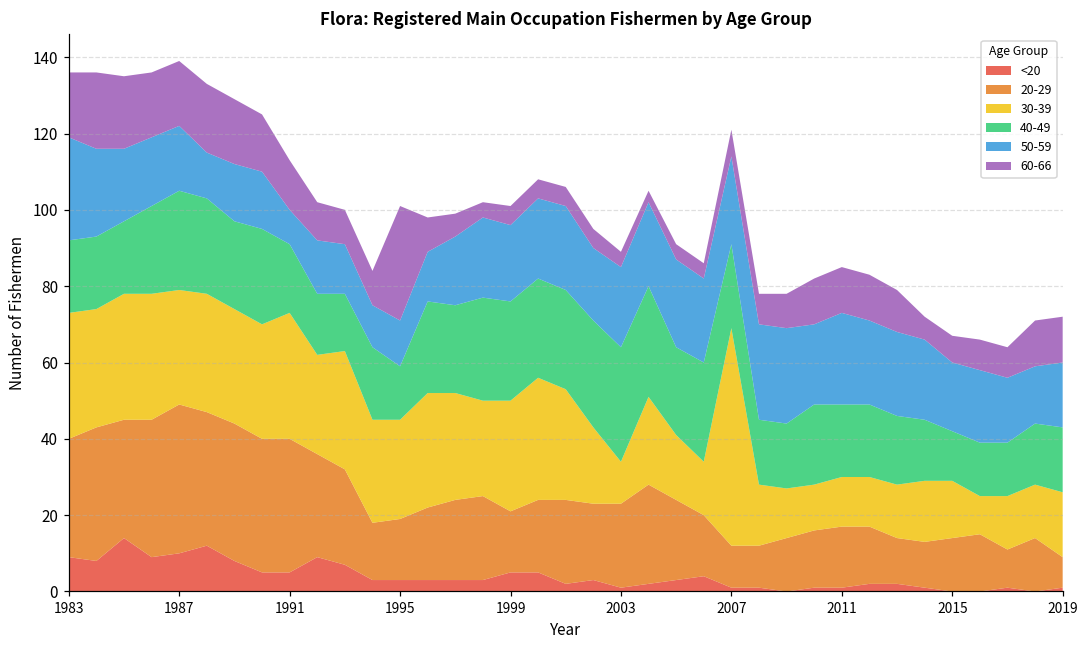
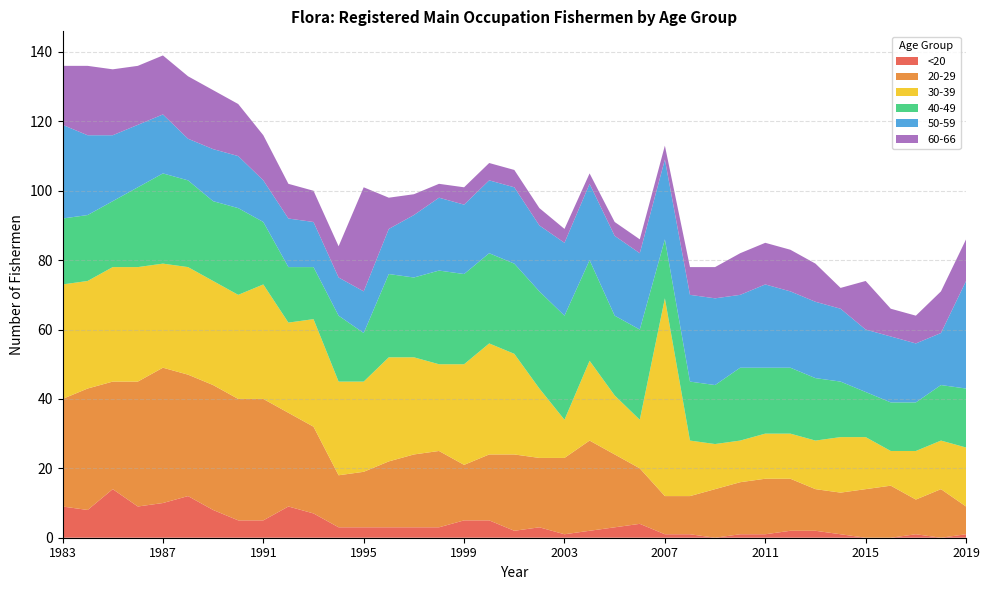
50-59, 1991: 9 -> 12
40-49, 2007: 22 -> 17
60-66, 2007: 7 -> 4
60-66, 2015: 7 -> 14
50-59, 2019: 17 -> 31
